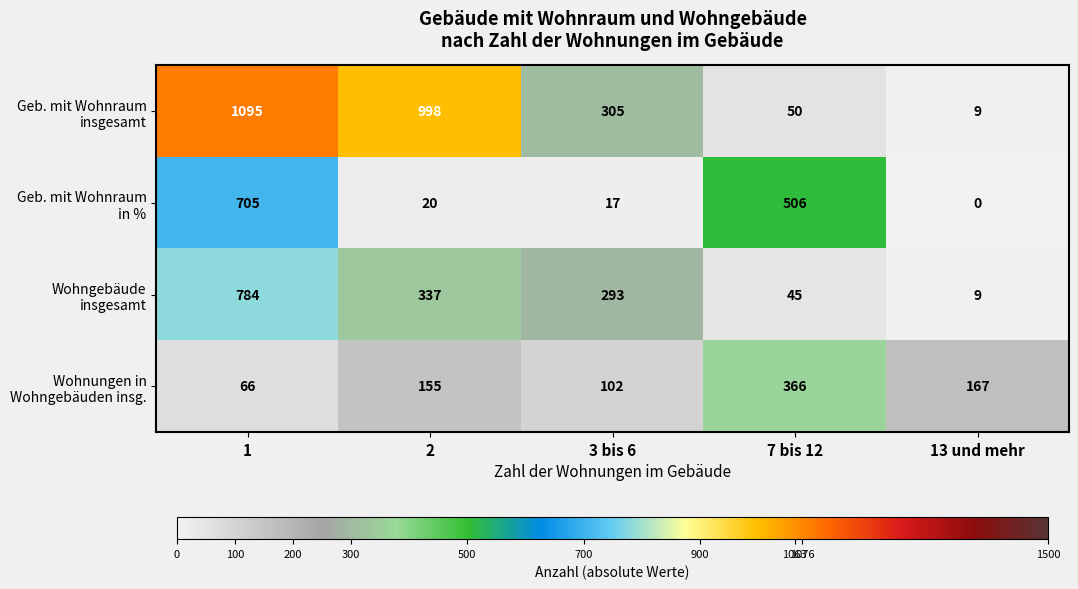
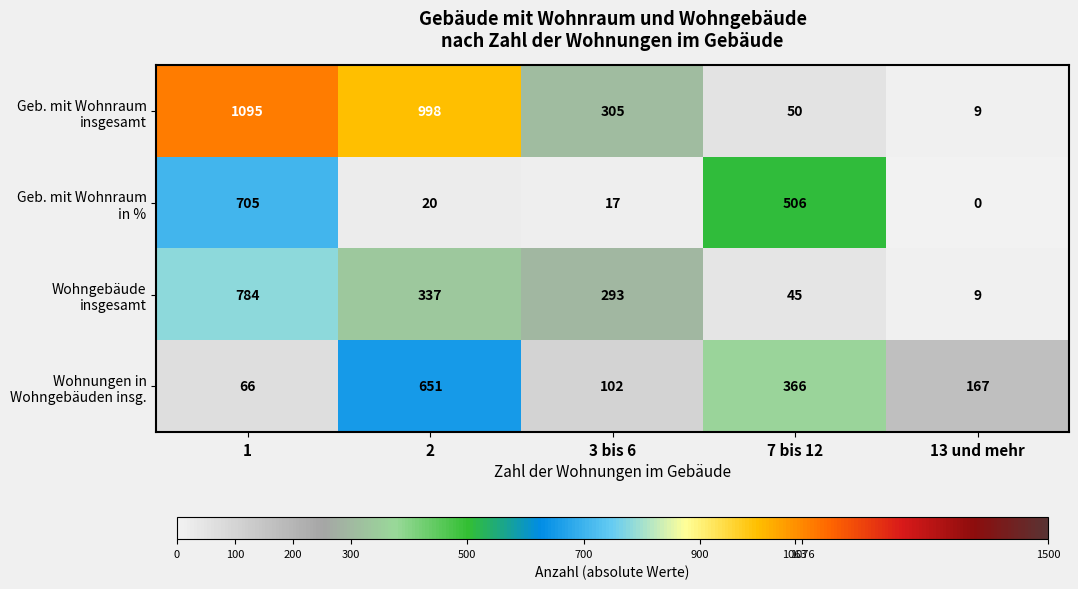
Wohnungen in Wohngebäuden insg., 2: 155 -> 651
